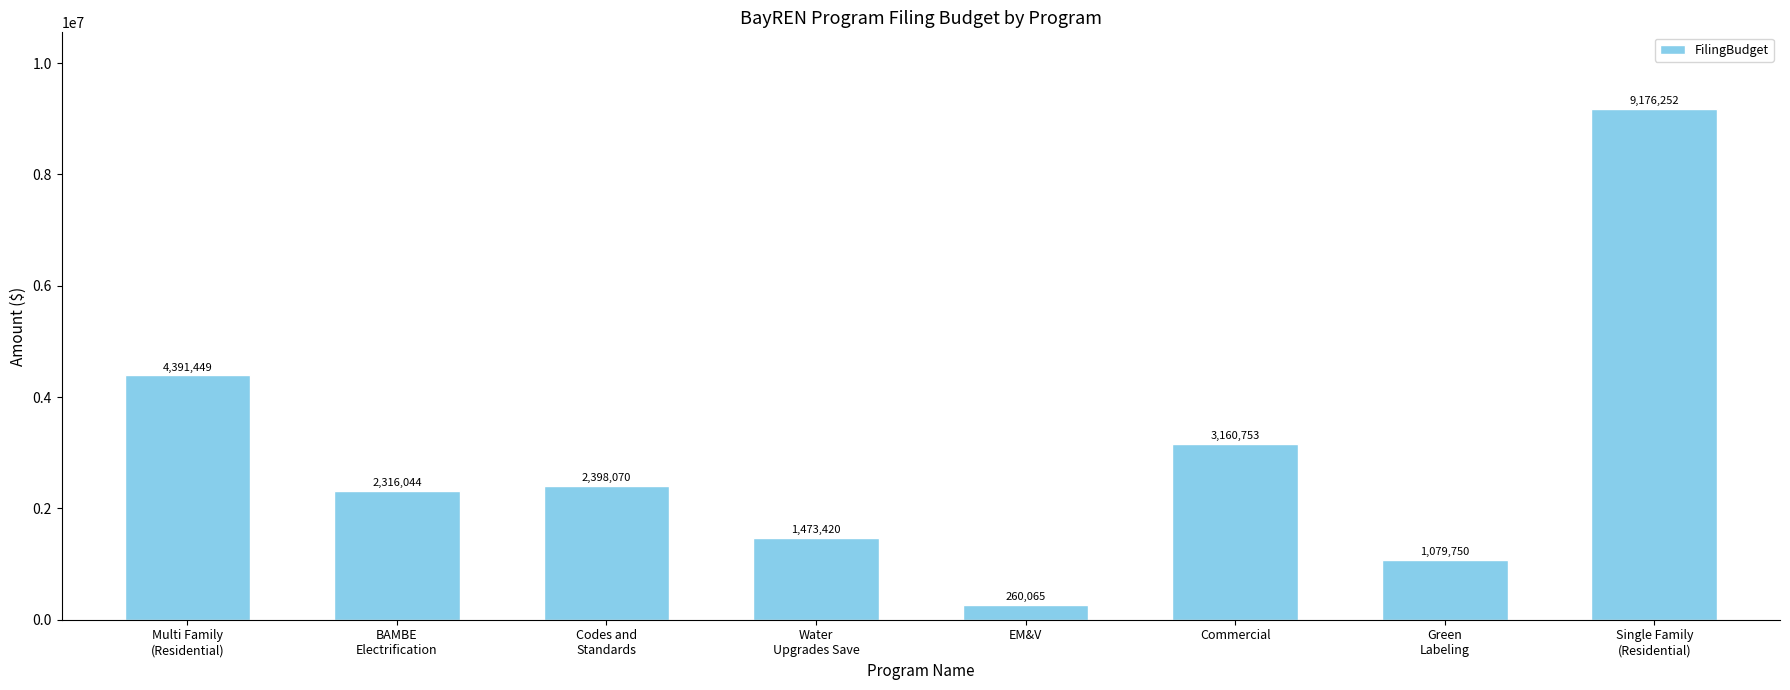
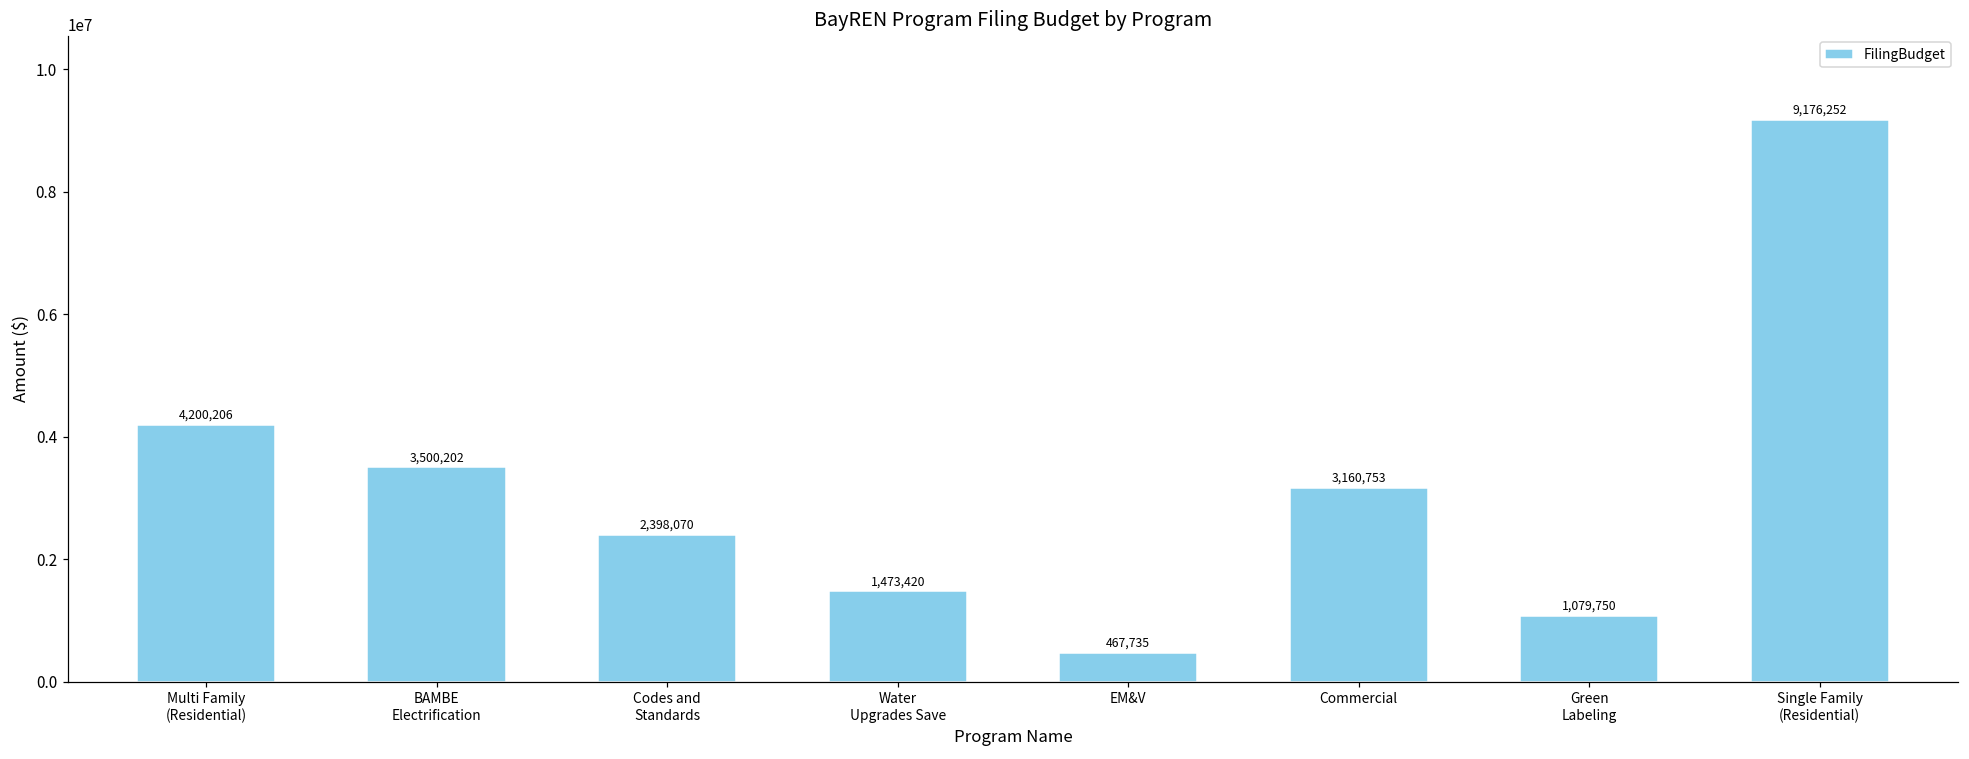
Multi Family (Residential): 4,391,449 -> 4,200,206
BAMBE Electrification: 2,316,044 -> 3,500,202
EM&V: 260,065 -> 467,735
